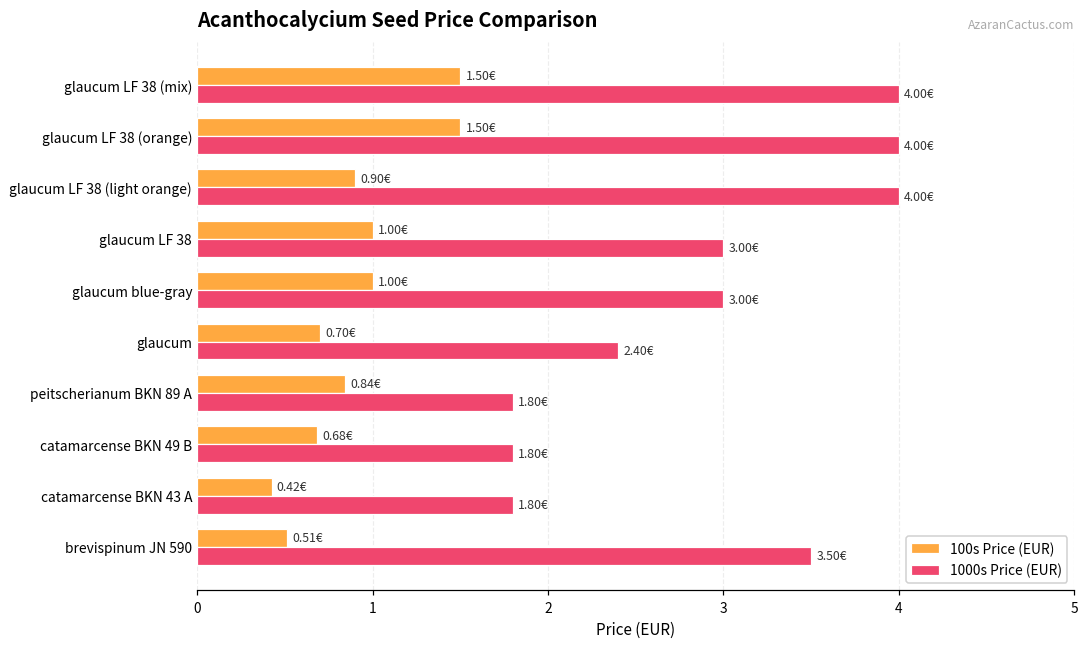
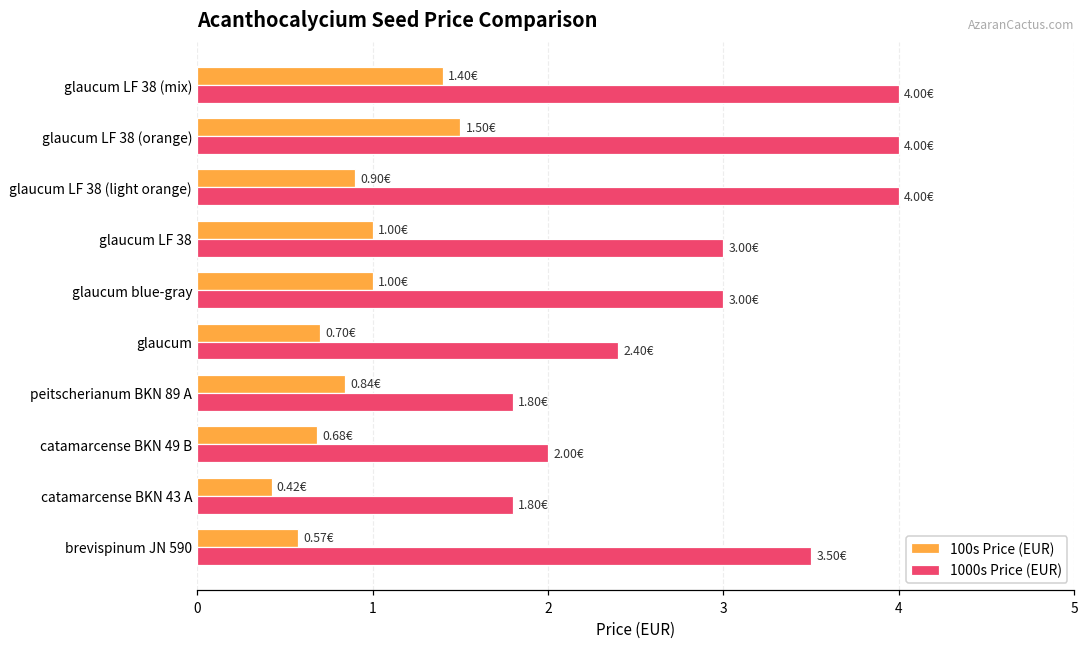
100s Price (EUR), glaucum LF 38 (mix): 1.50€ -> 1.40€
1000s Price (EUR), catamarcense BKN 49 B: 1.80€ -> 2.00€
100s Price (EUR), brevispinum JN 590: 0.51€ -> 0.57€
